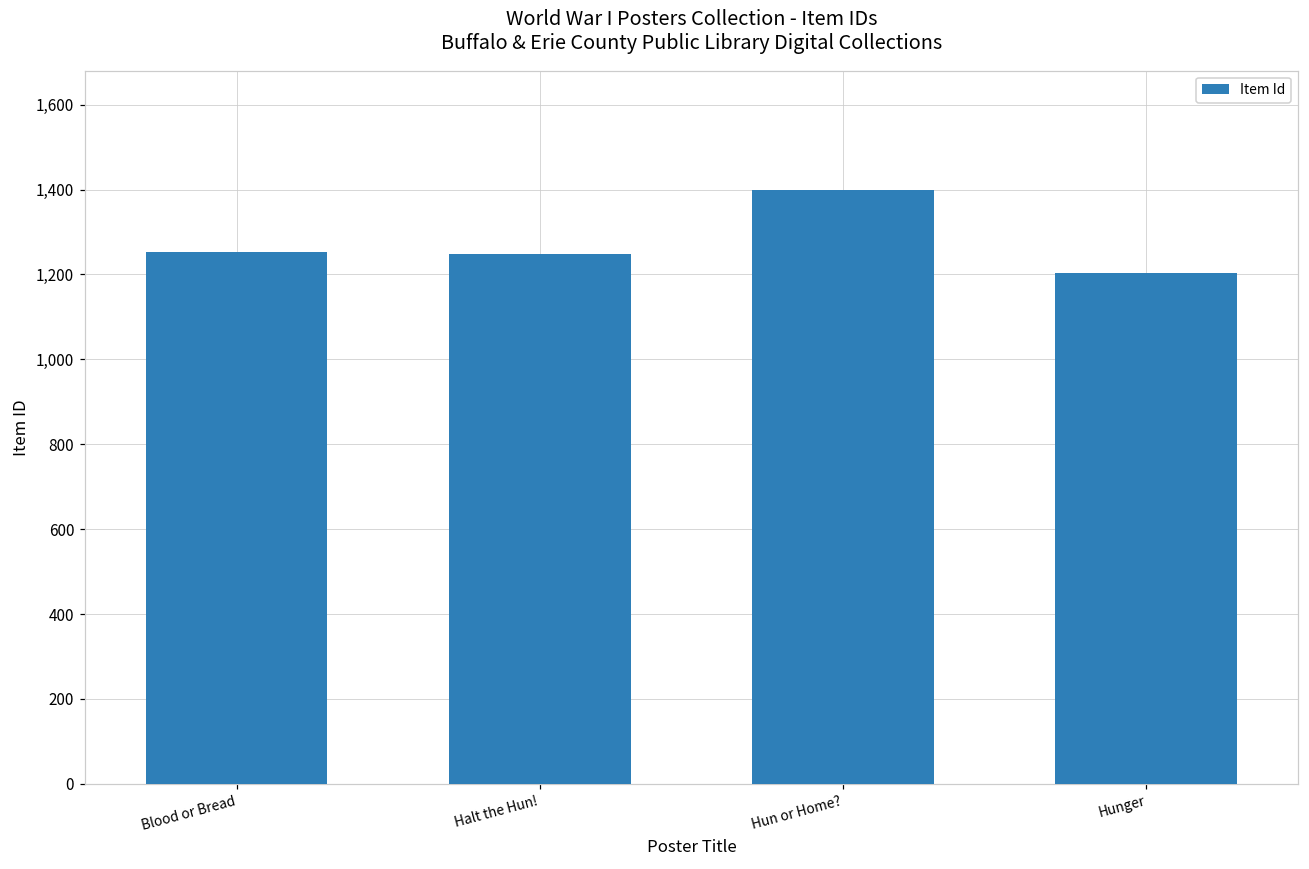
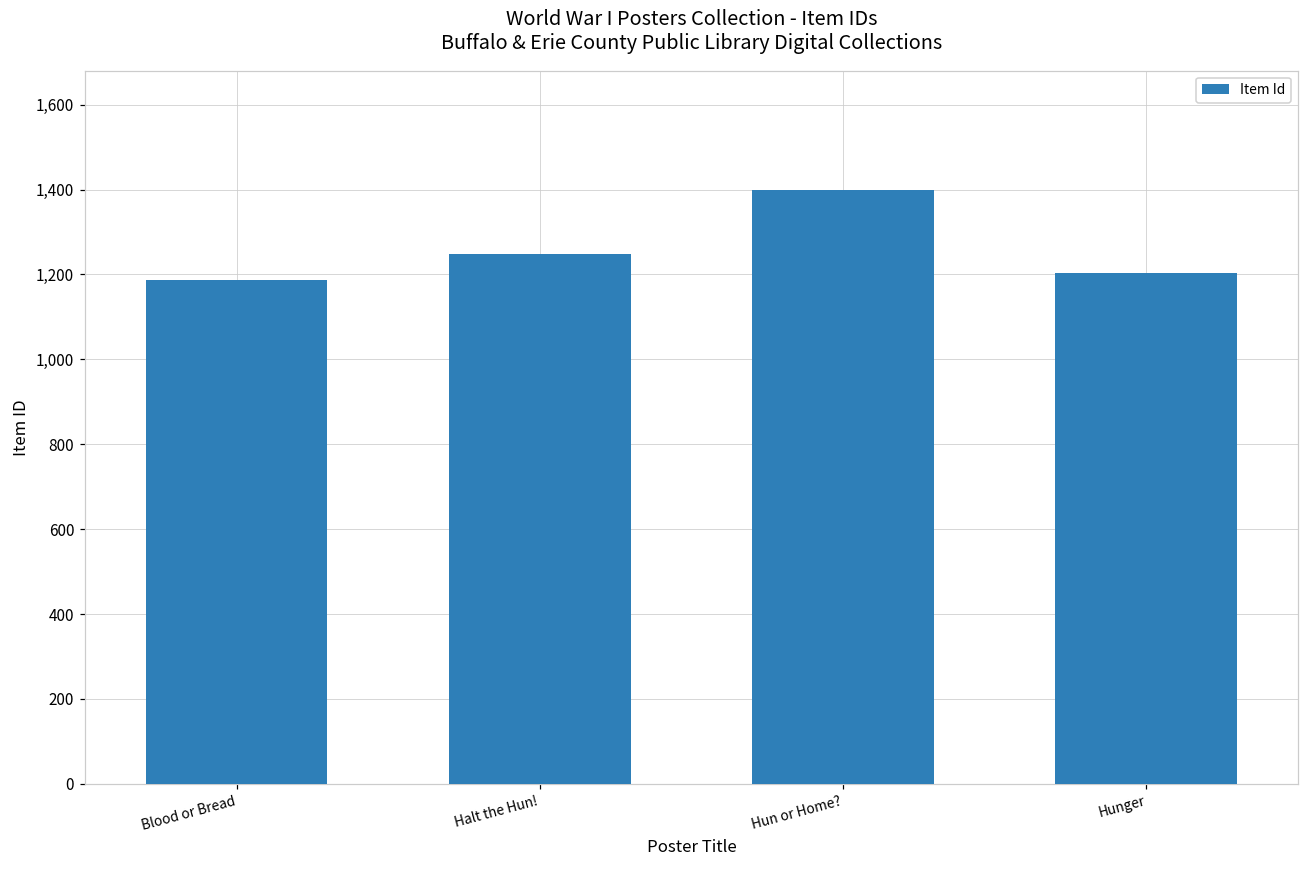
Blood or Bread: 1,250 -> 1,190
